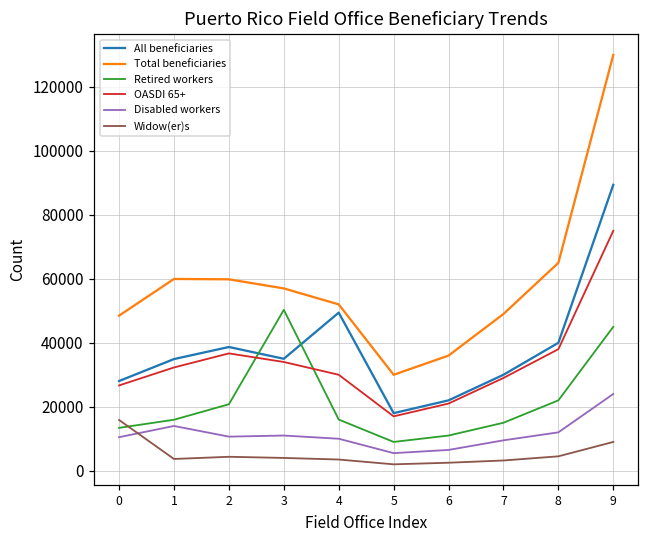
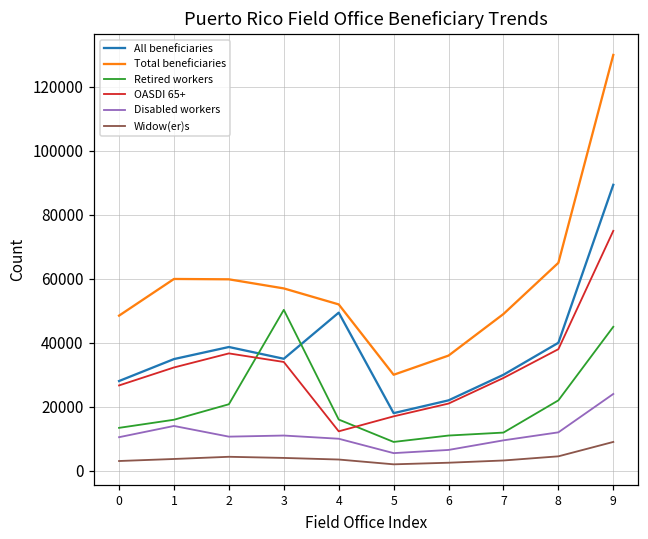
Widow(er)s, 0: 16000 -> 3000
OASDI 65+, 4: 30000 -> 12000
Retired workers, 7: 15000 -> 12000
